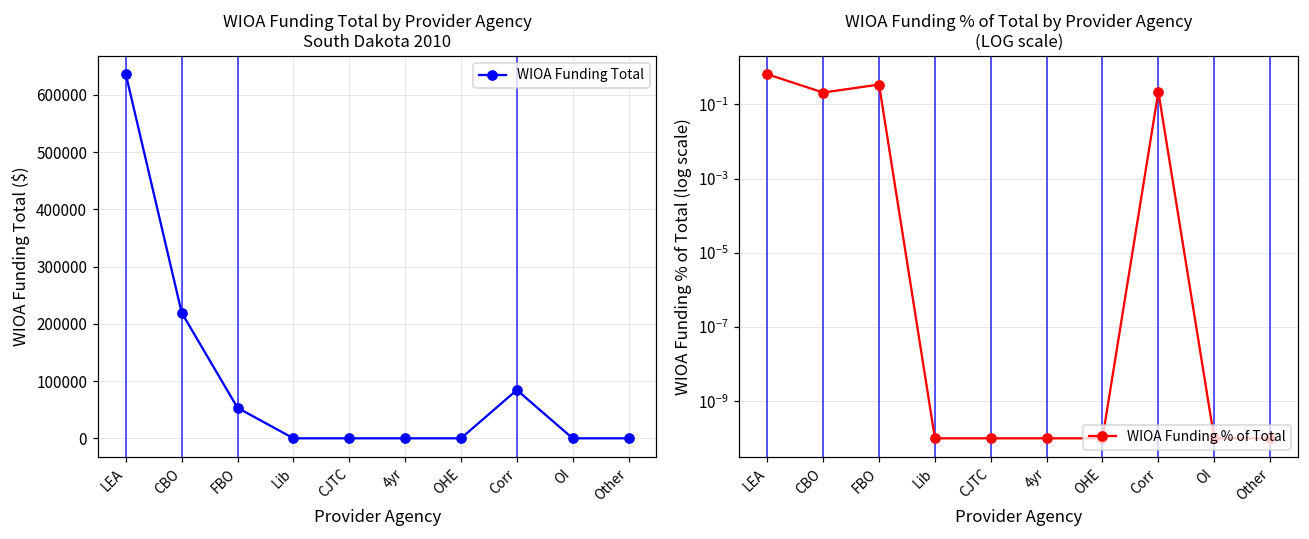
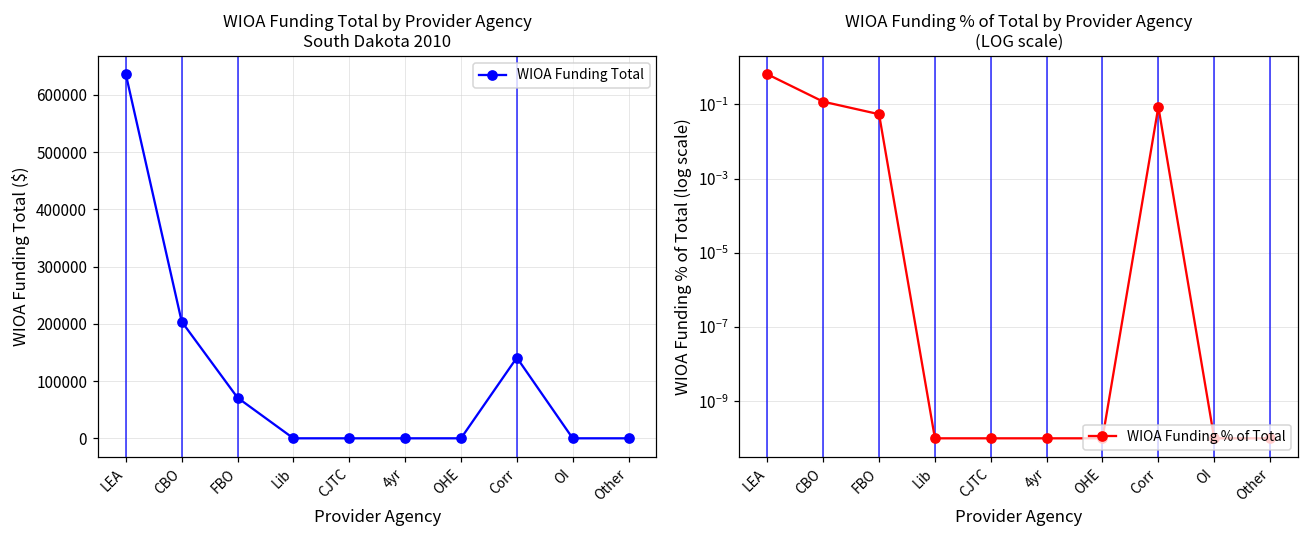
WIOA Funding Total by Provider Agency South Dakota 2010, CBO: 220000 -> 200000
WIOA Funding Total by Provider Agency South Dakota 2010, FBO: 50000 -> 70000
WIOA Funding Total by Provider Agency South Dakota 2010, Corr: 80000 -> 140000
WIOA Funding % of Total by Provider Agency (LOG scale), CBO: 0.2 -> 0.12
WIOA Funding % of Total by Provider Agency (LOG scale), FBO: 0.3 -> 0.05
WIOA Funding % of Total by Provider Agency (LOG scale), Corr: 0.2 -> 0.09
